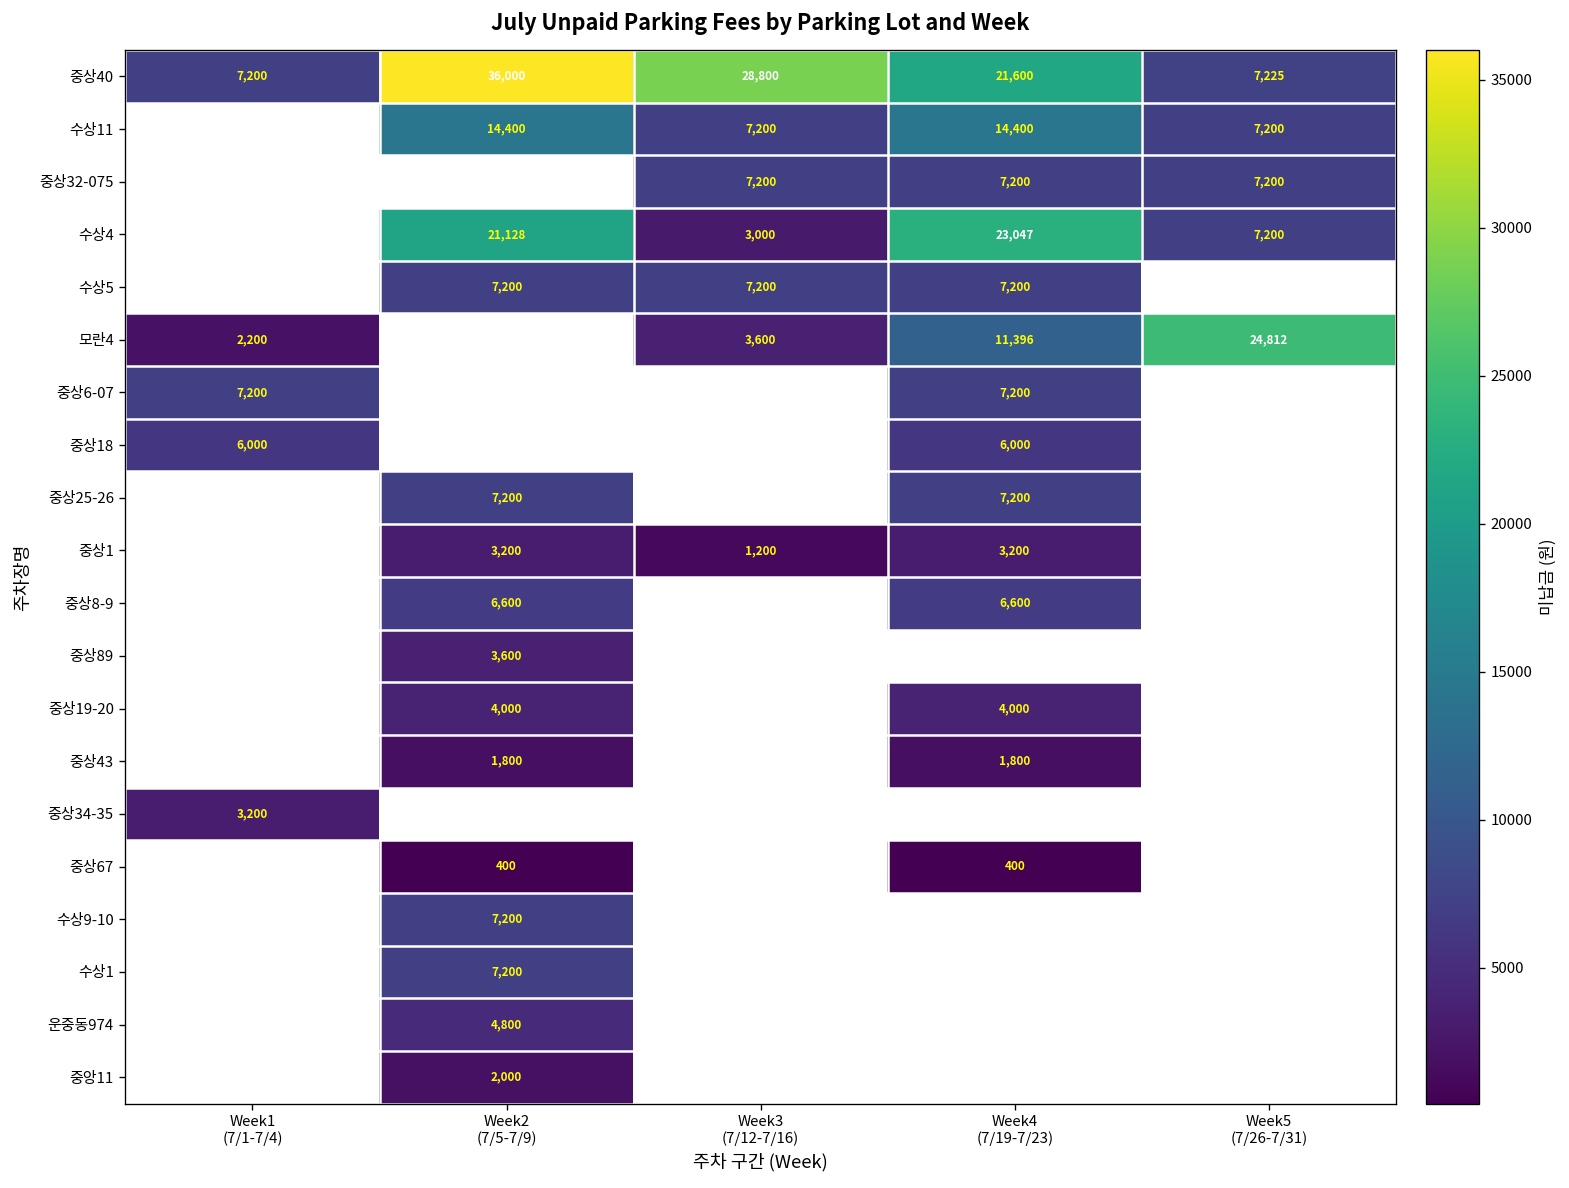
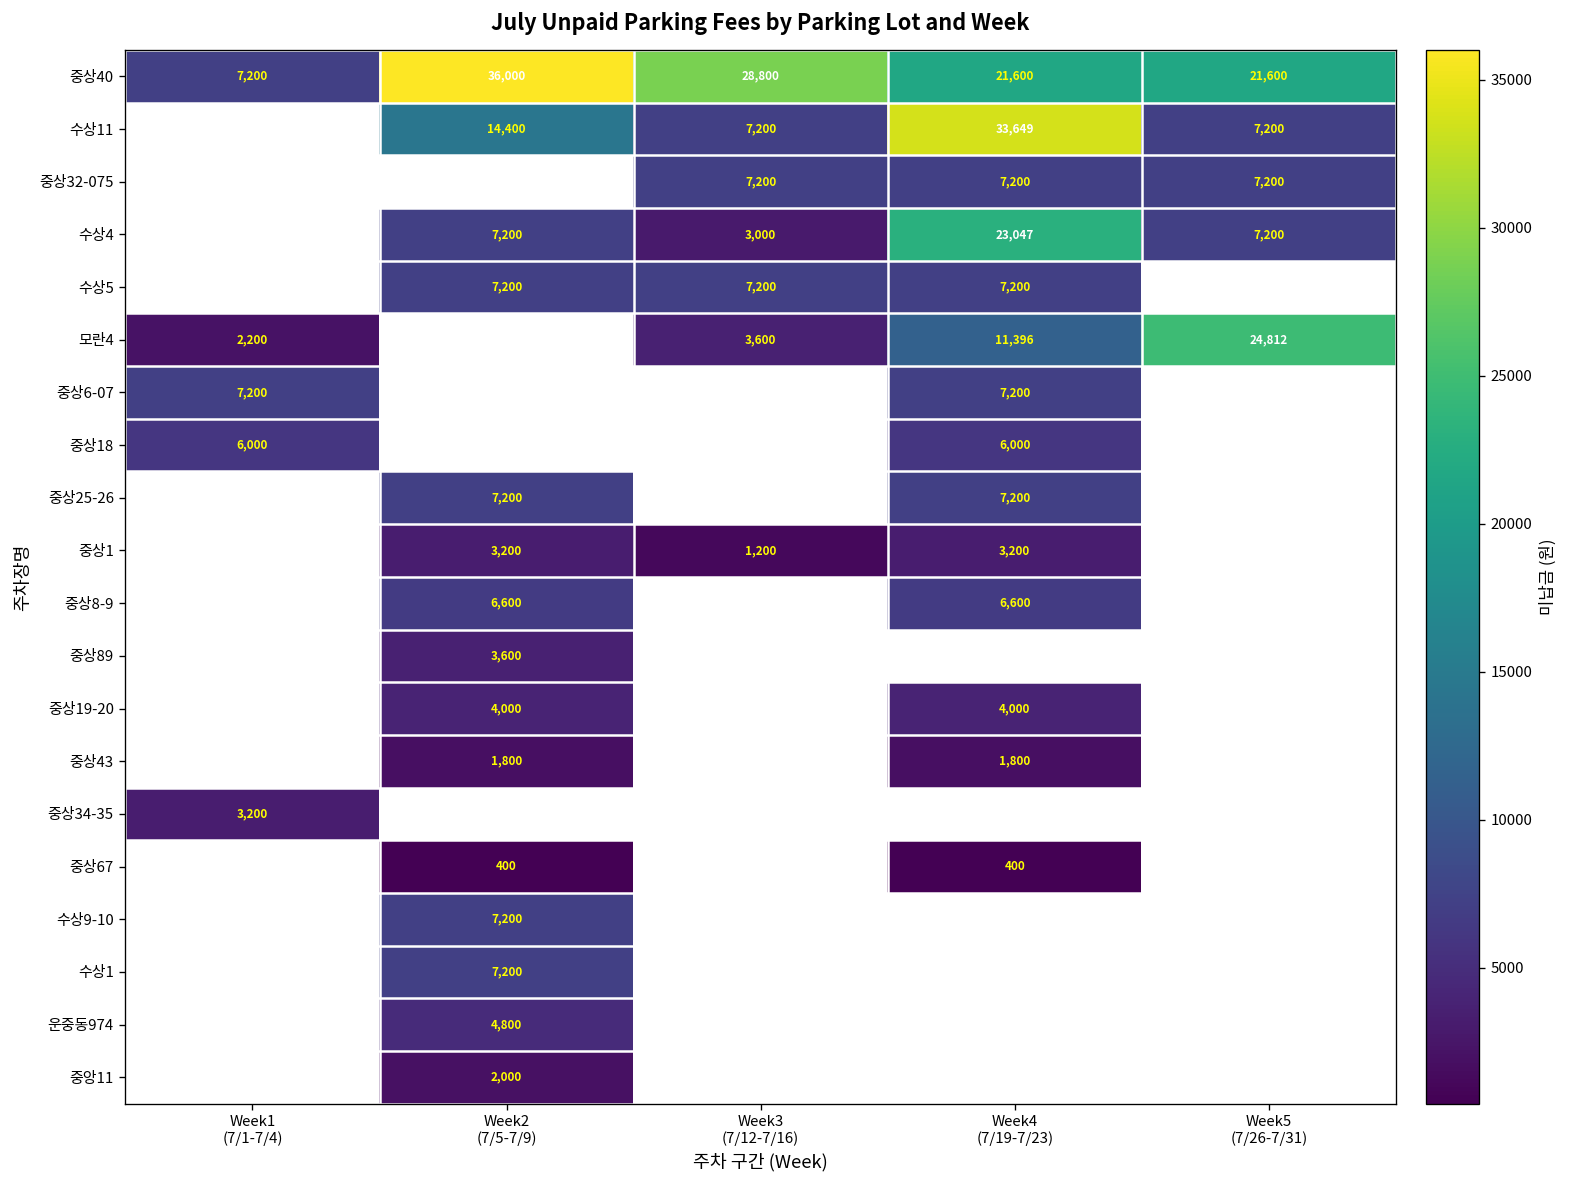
중상40, Week5 (7/26-7/31): 7,225 -> 21,600
수상11, Week4 (7/19-7/23): 14,400 -> 33,649
수상4, Week2 (7/5-7/9): 21,128 -> 7,200
